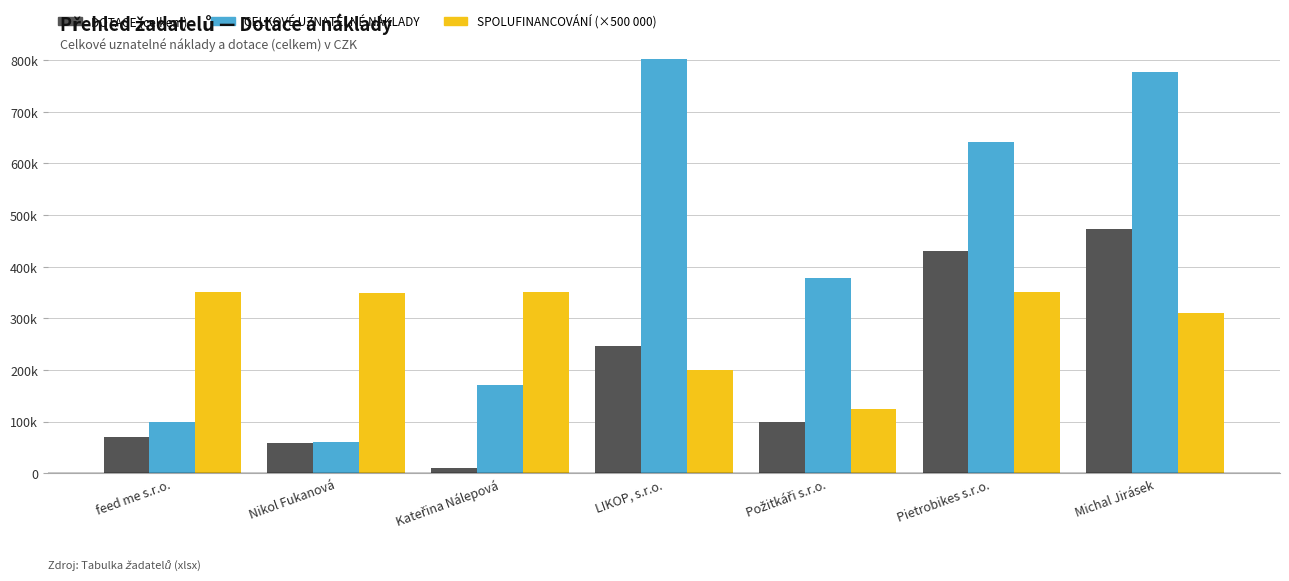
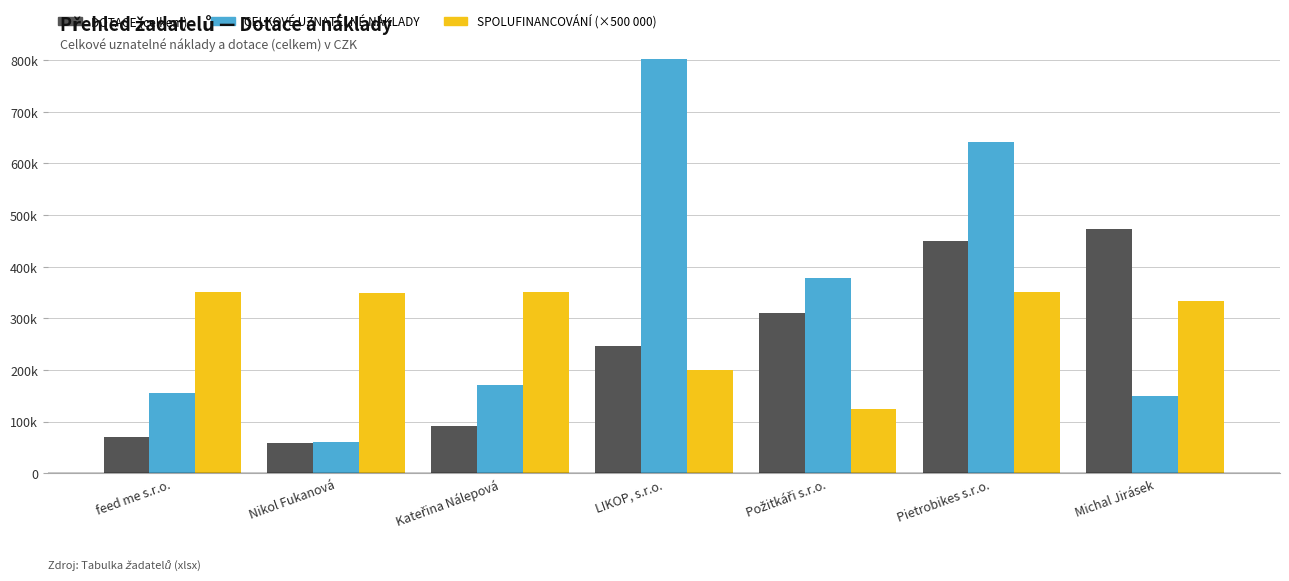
CELKOVÉ UZNATELNÉ NÁKLADY, feed me s.r.o.: 100000 -> 160000
DOTACE (celkem), Kateřina Nálepová: 10000 -> 90000
DOTACE (celkem), Požitkáři s.r.o.: 100000 -> 310000
DOTACE (celkem), Pietrobikes s.r.o.: 430000 -> 450000
CELKOVÉ UZNATELNÉ NÁKLADY, Michal Jirásek: 780000 -> 150000
SPOLUFINANCOVÁNÍ (×500 000), Michal Jirásek: 310000 -> 330000
